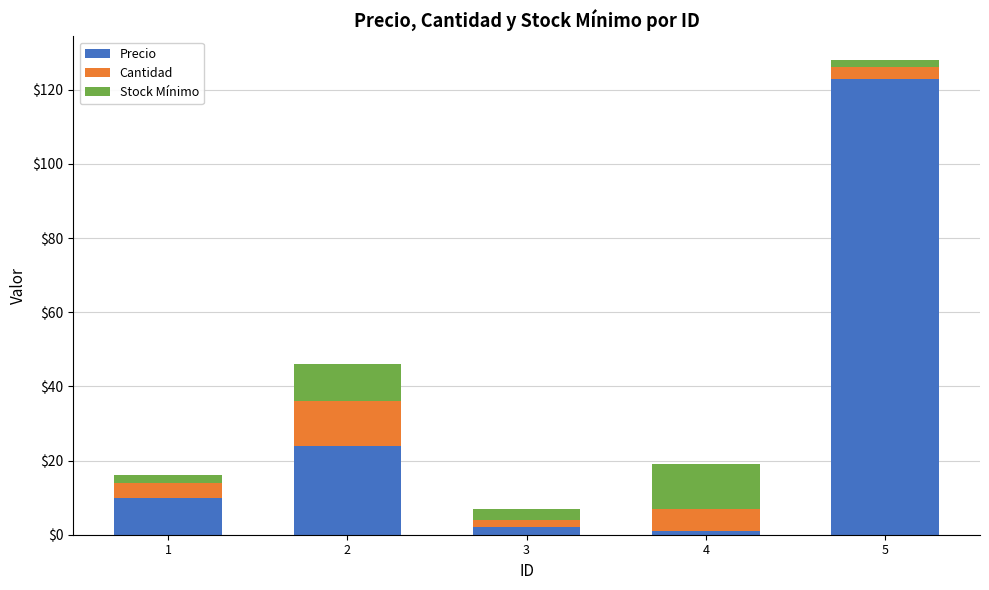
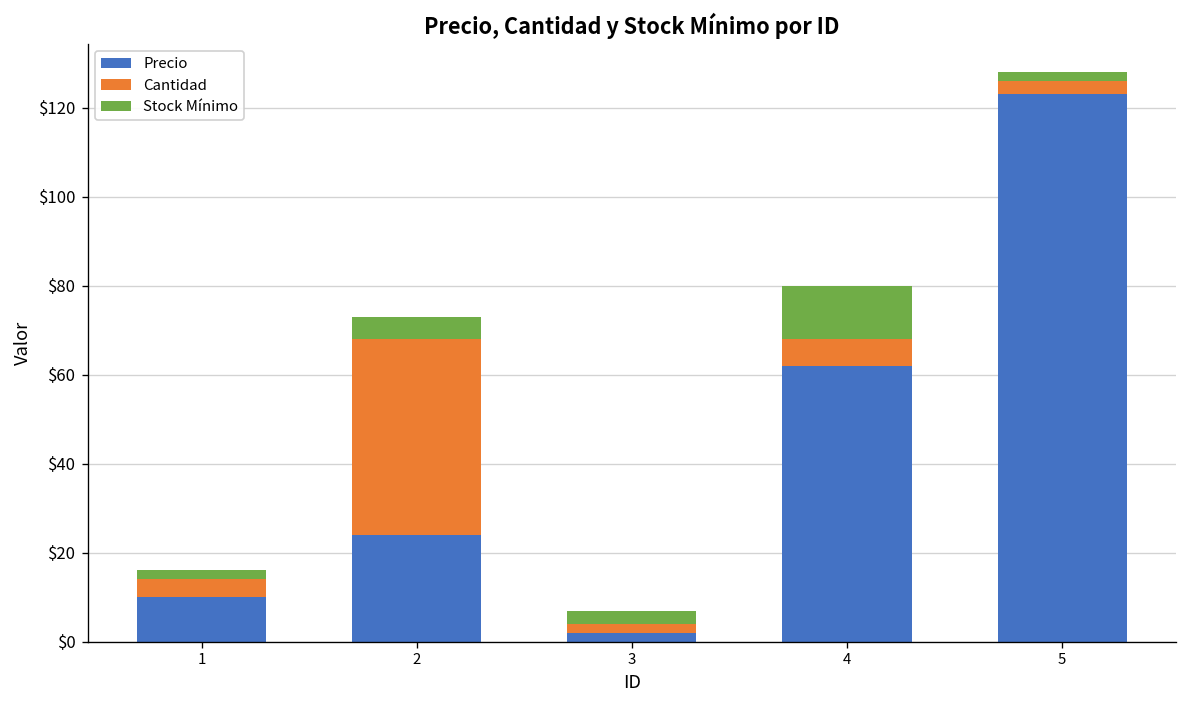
Cantidad, 2: $12 -> $44
Stock Mínimo, 2: $10 -> $5
Precio, 4: $1 -> $62
